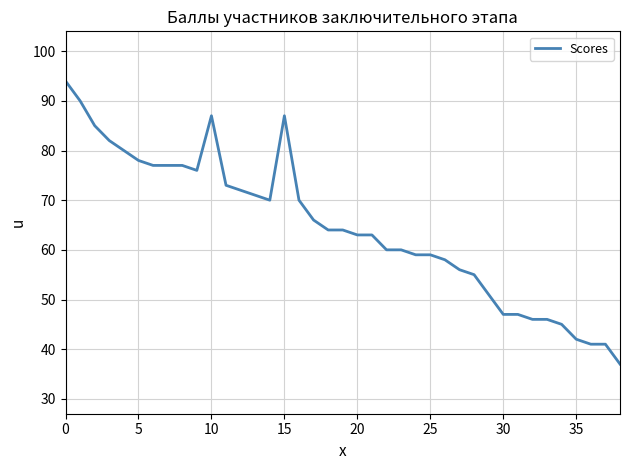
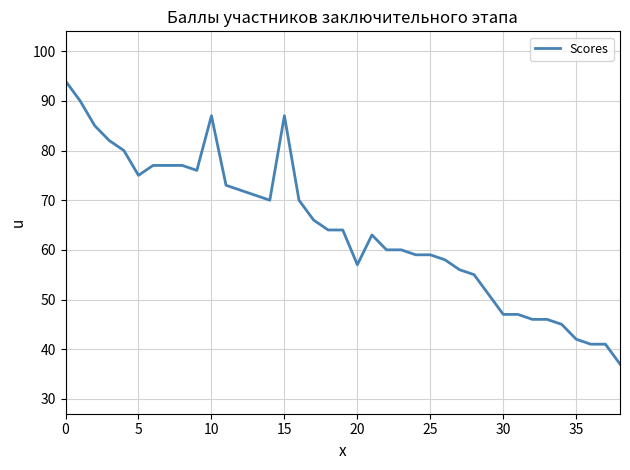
5: 78 -> 75
20: 63 -> 57
